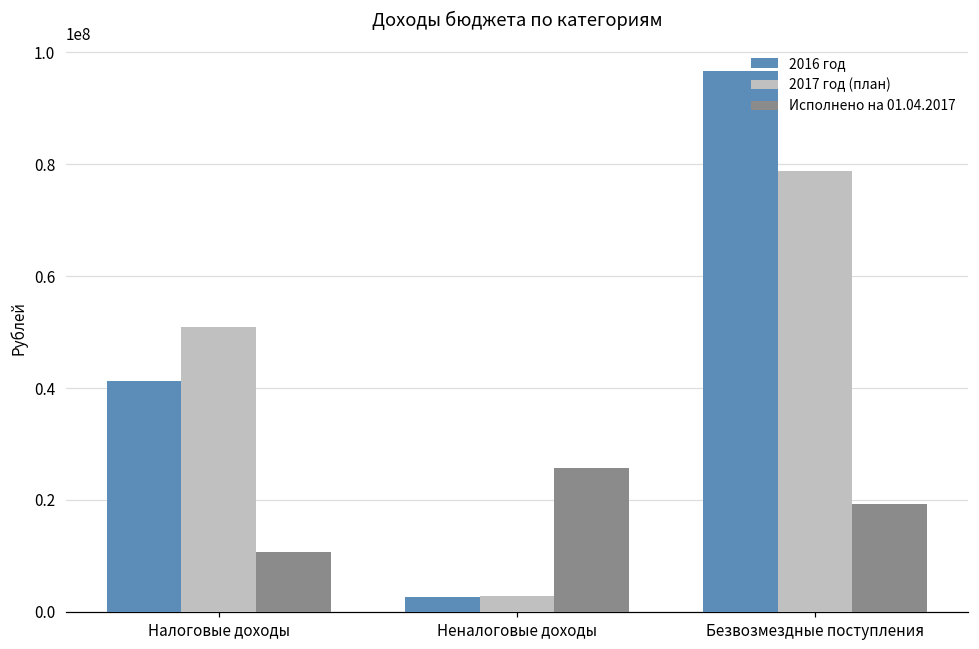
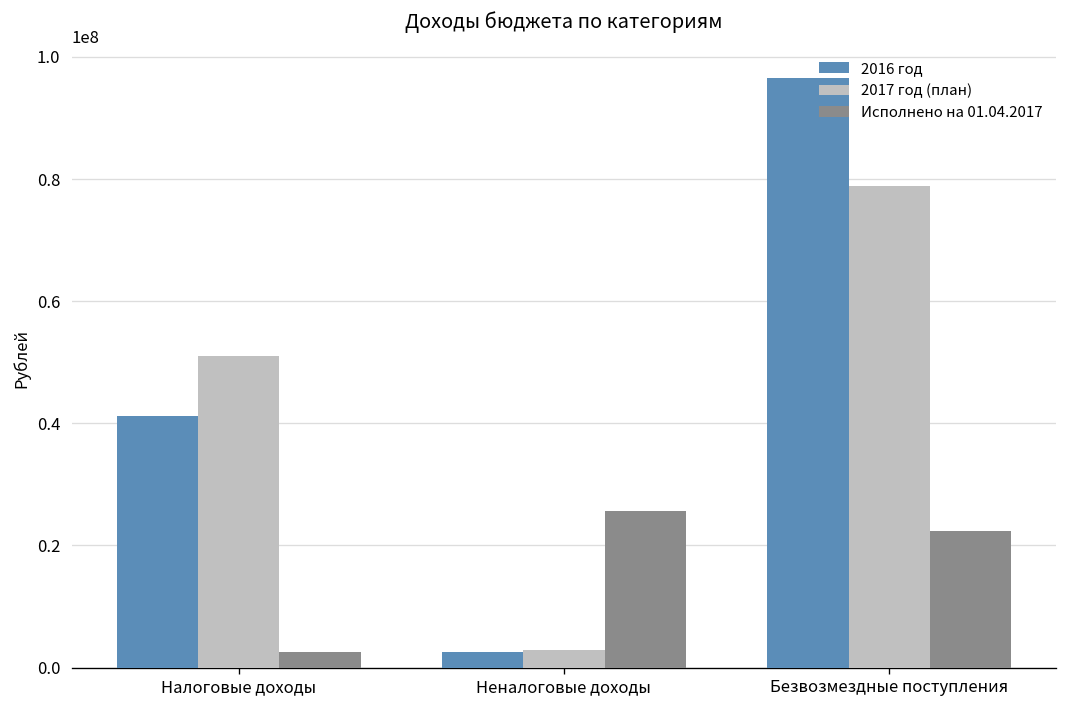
Исполнено на 01.04.2017, Налоговые доходы: 11000000 -> 3000000
Исполнено на 01.04.2017, Безвозмездные поступления: 19000000 -> 22000000
